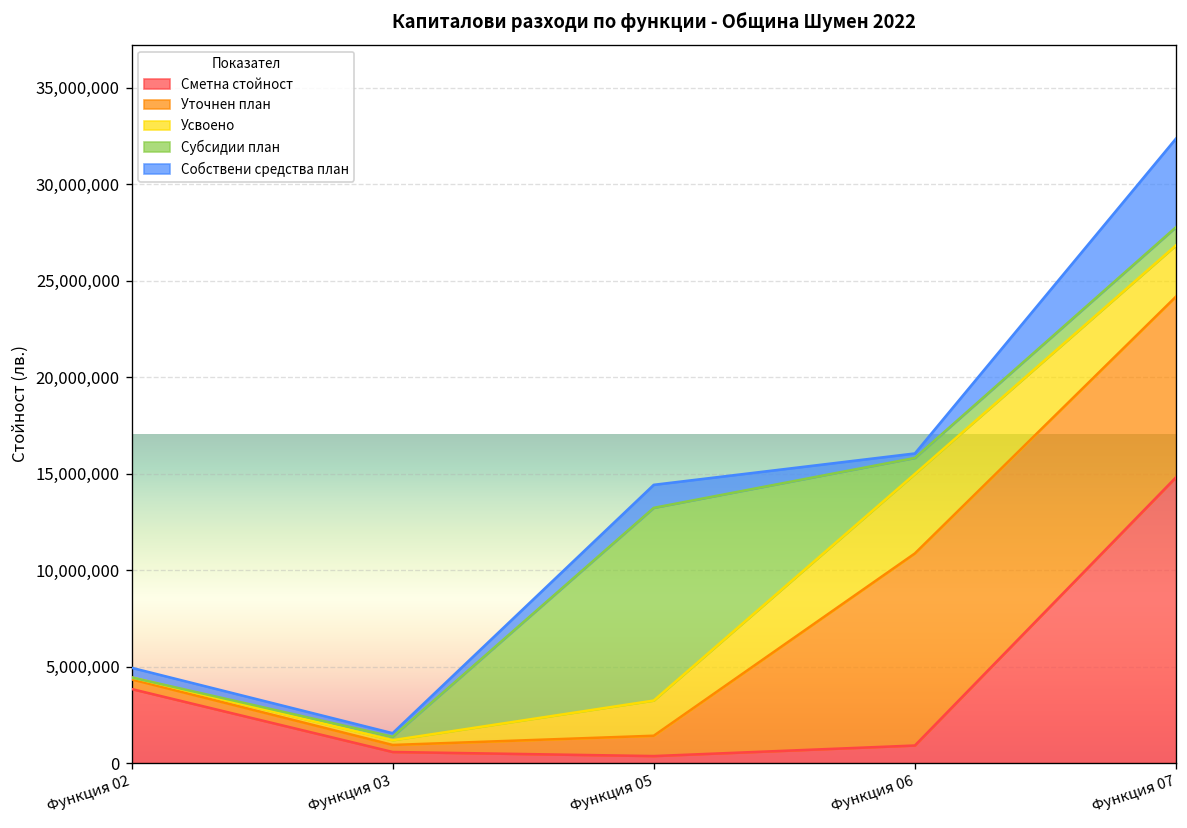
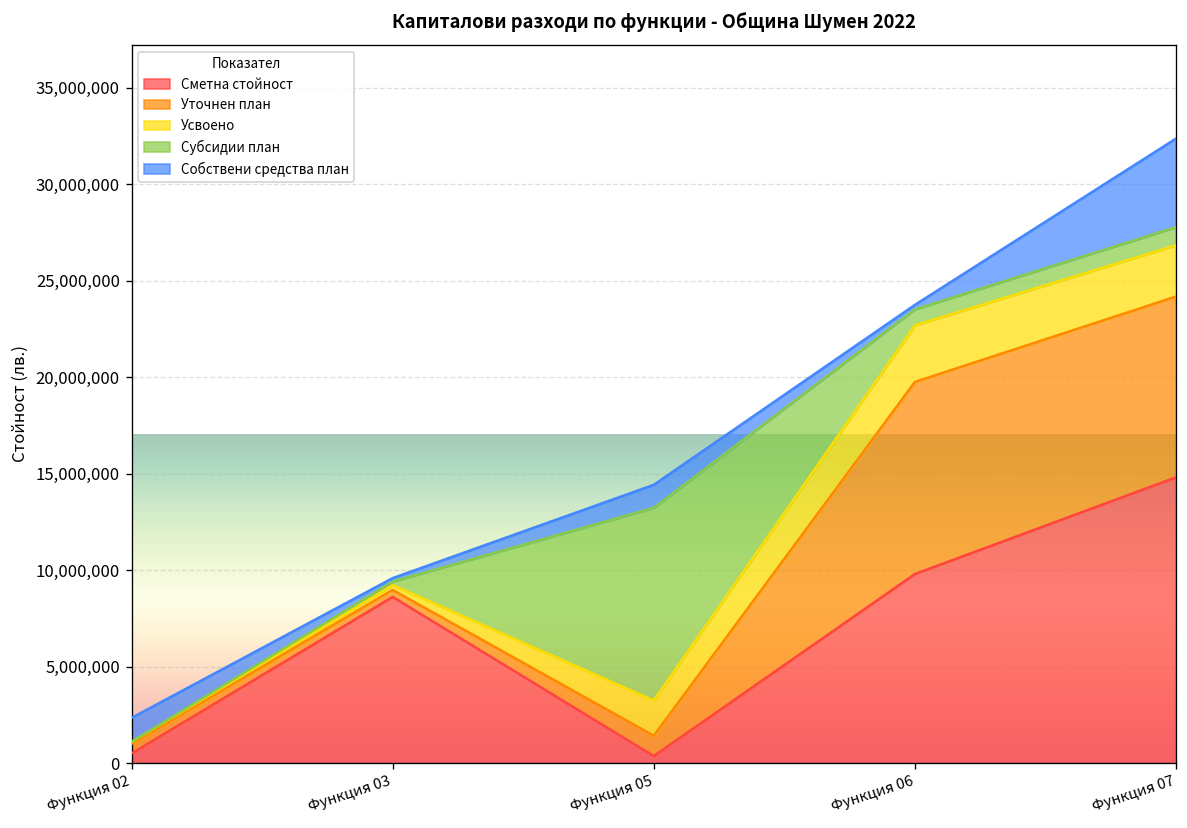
Сметна стойност, Функция 02: 3,800,000 -> 500,000
Собствени средства план, Функция 02: 500,000 -> 1,200,000
Сметна стойност, Функция 03: 600,000 -> 8,600,000
Сметна стойност, Функция 06: 900,000 -> 9,800,000
Усвоено, Функция 06: 4,100,000 -> 2,900,000
